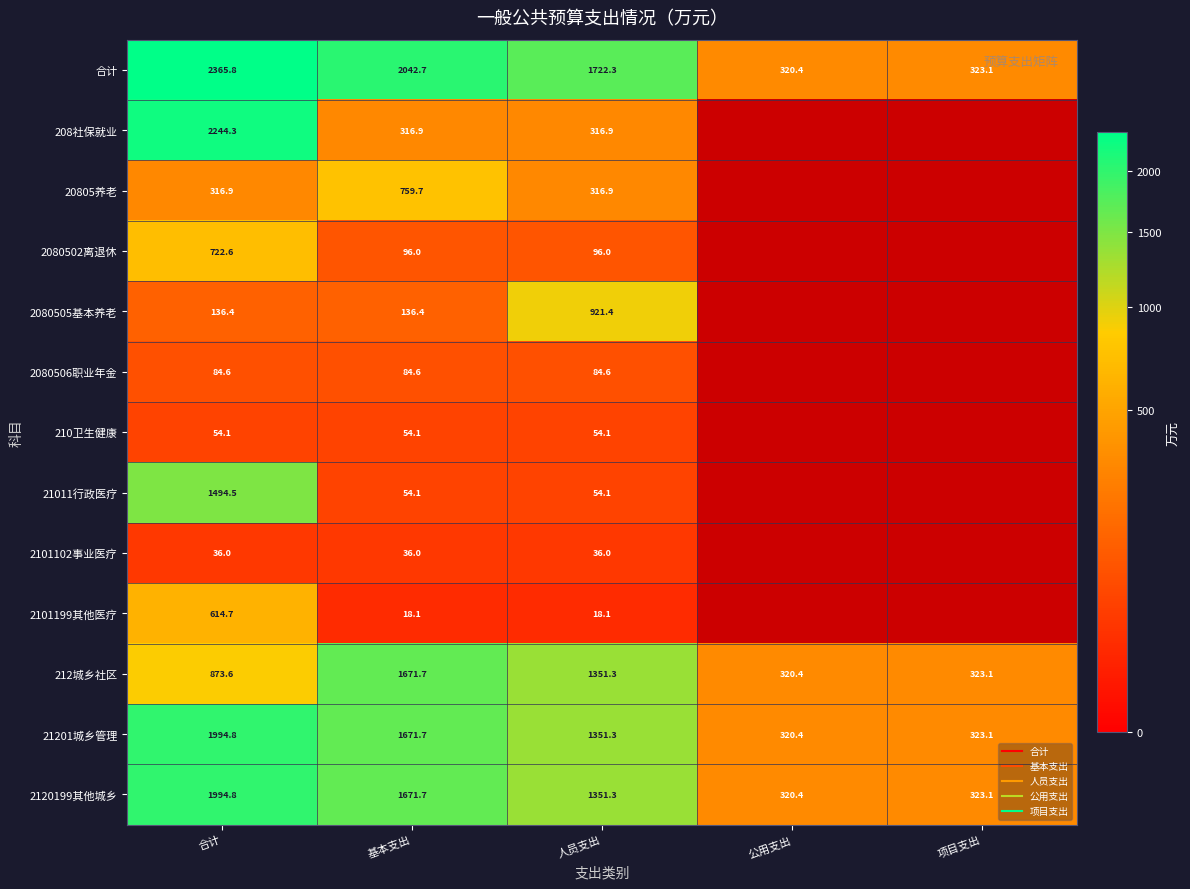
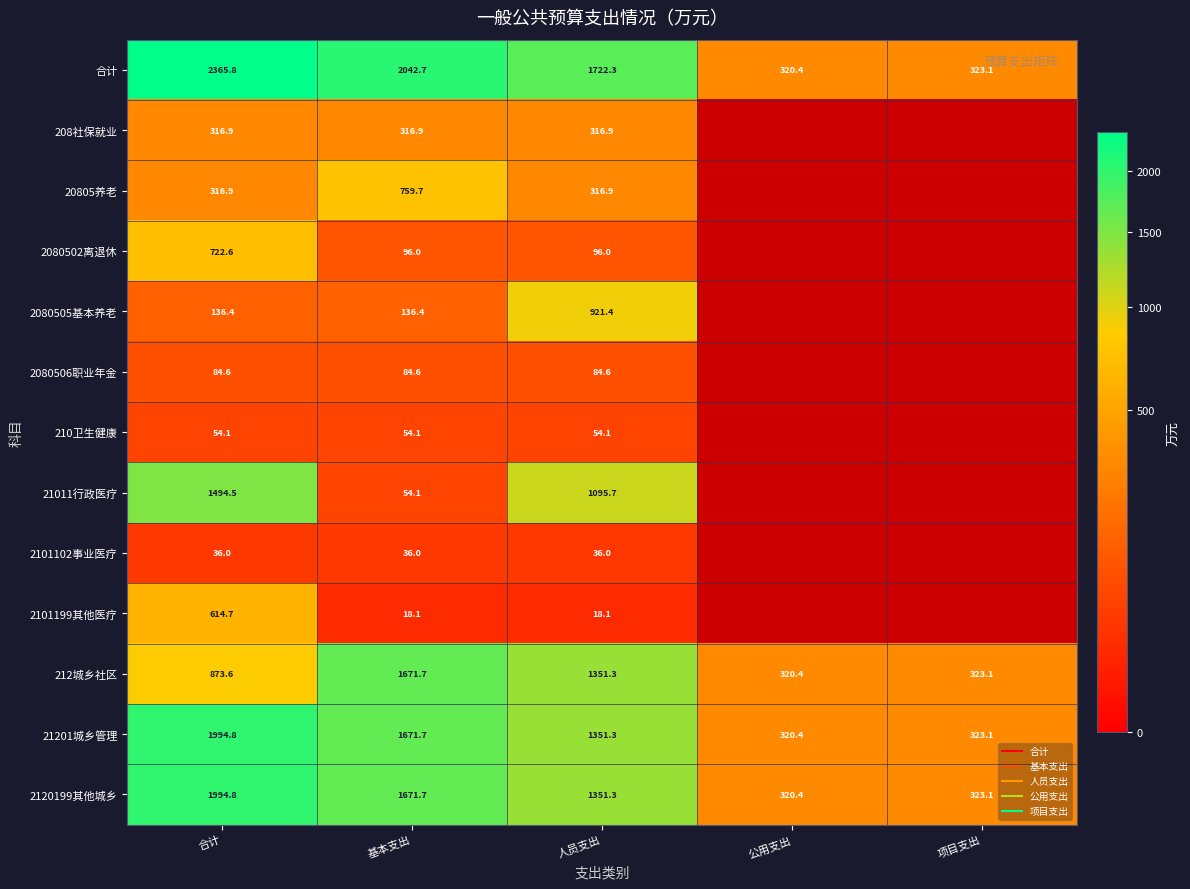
208社保就业, 合计: 2244.3 -> 316.9
21011行政医疗, 人员支出: 54.1 -> 1095.7
